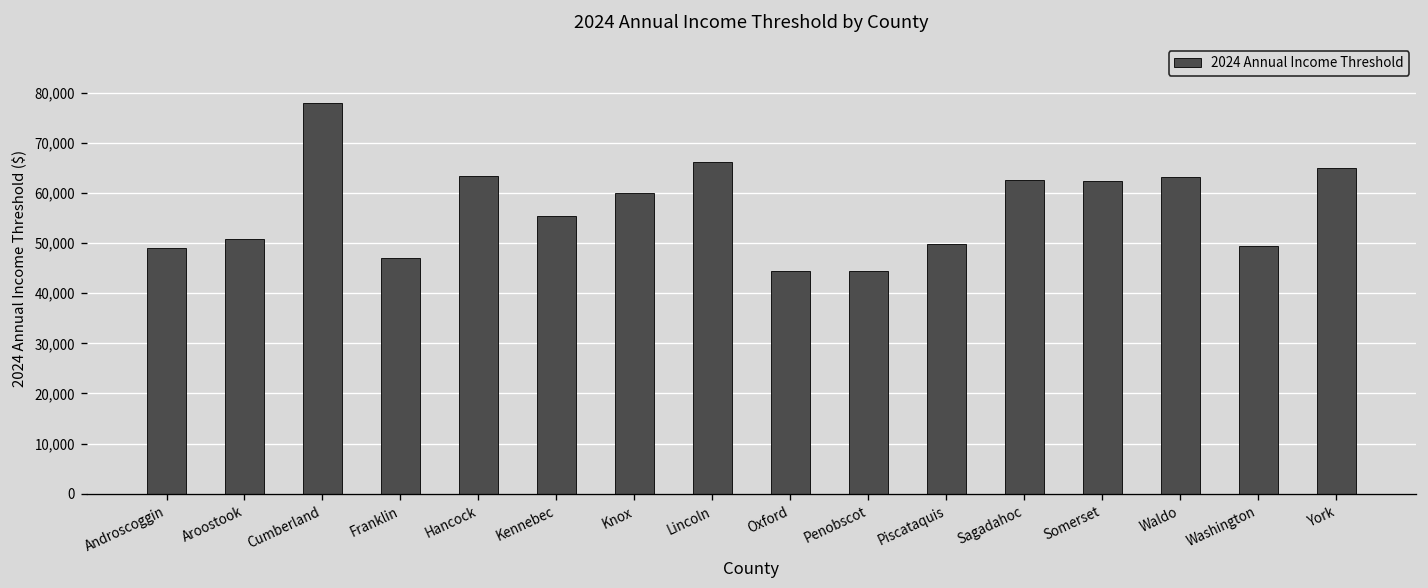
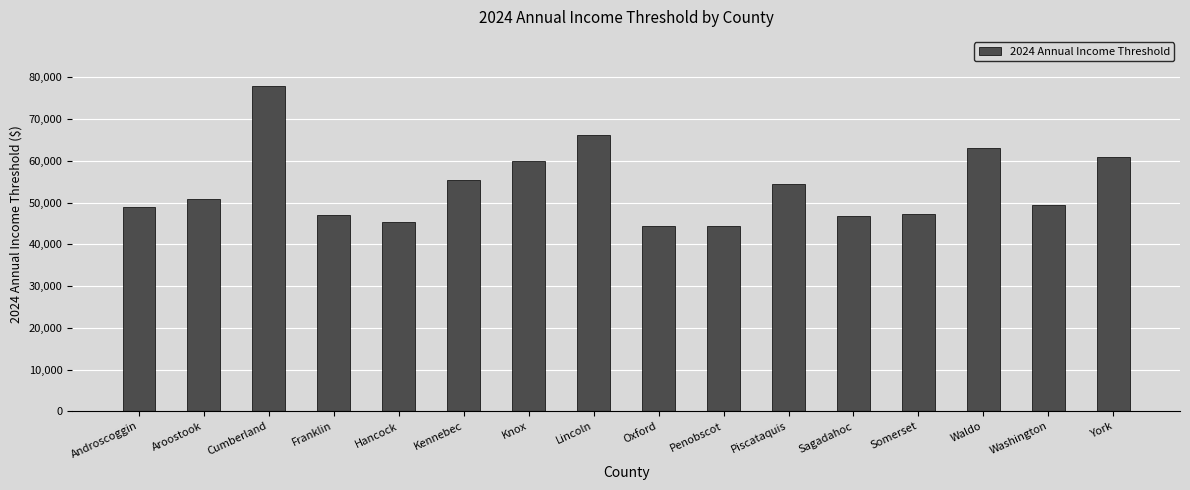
Hancock: 63,000 -> 45,000
Piscataquis: 50,000 -> 55,000
Sagadahoc: 63,000 -> 47,000
Somerset: 62,000 -> 47,000
York: 65,000 -> 61,000
